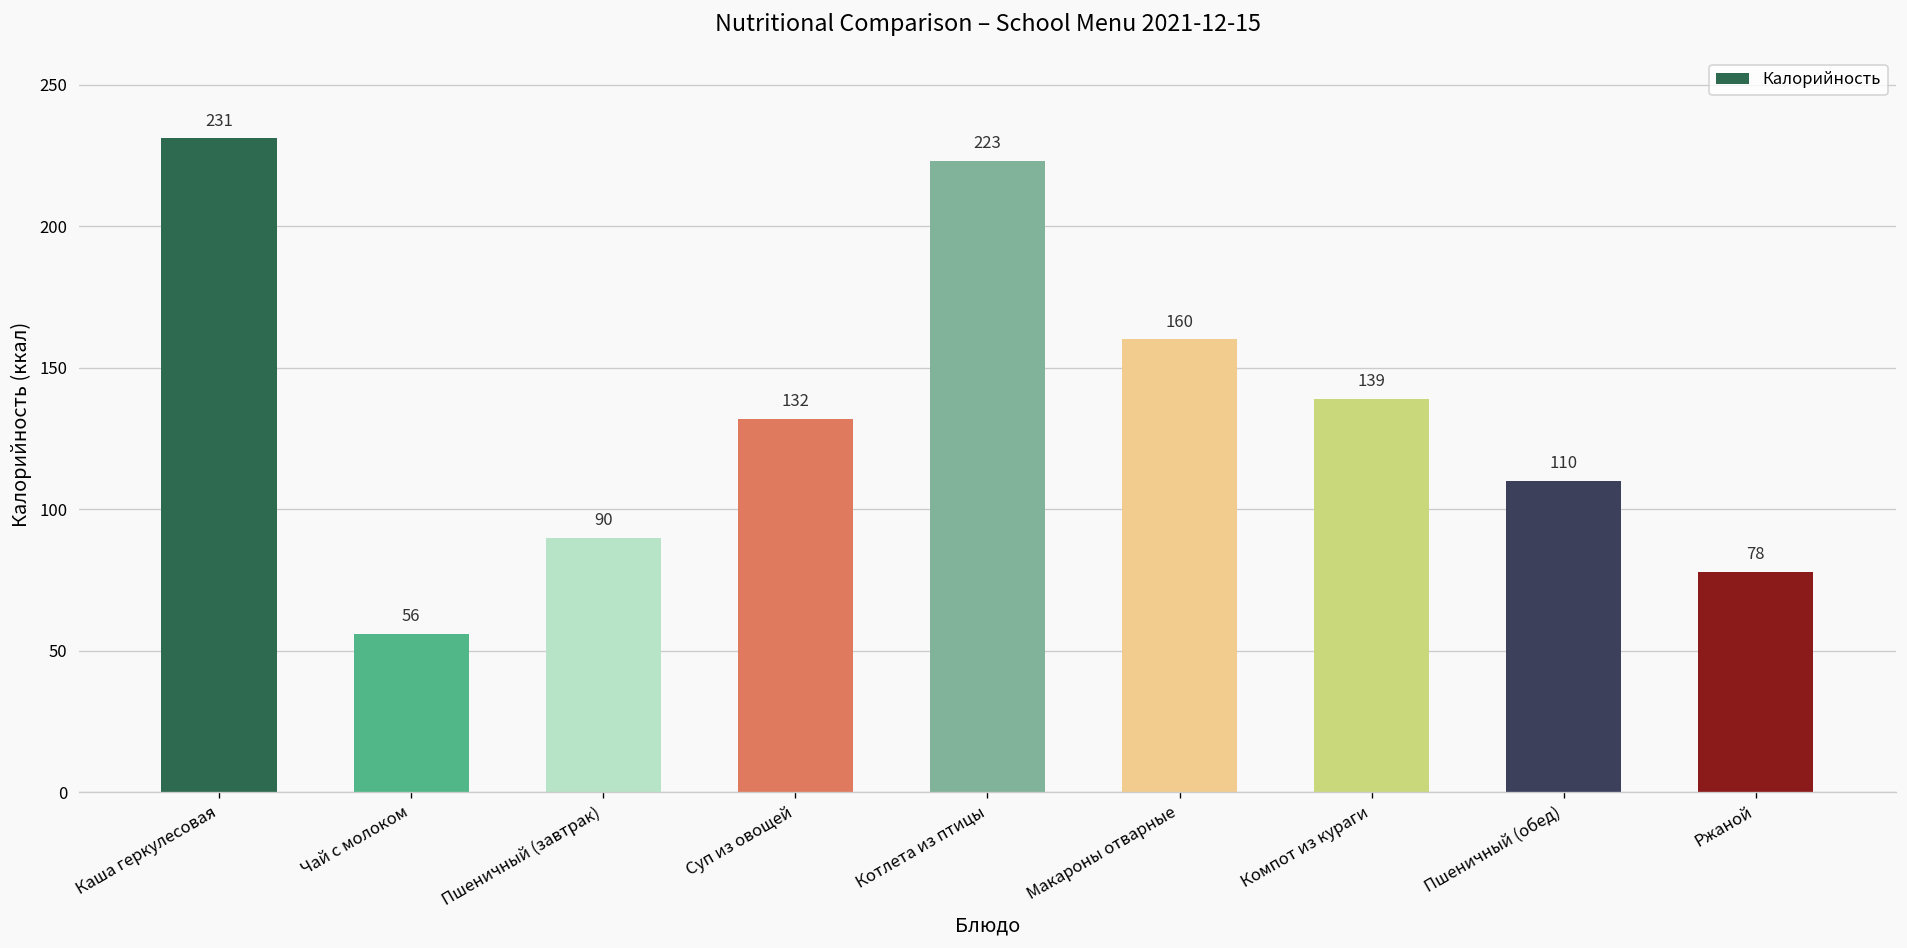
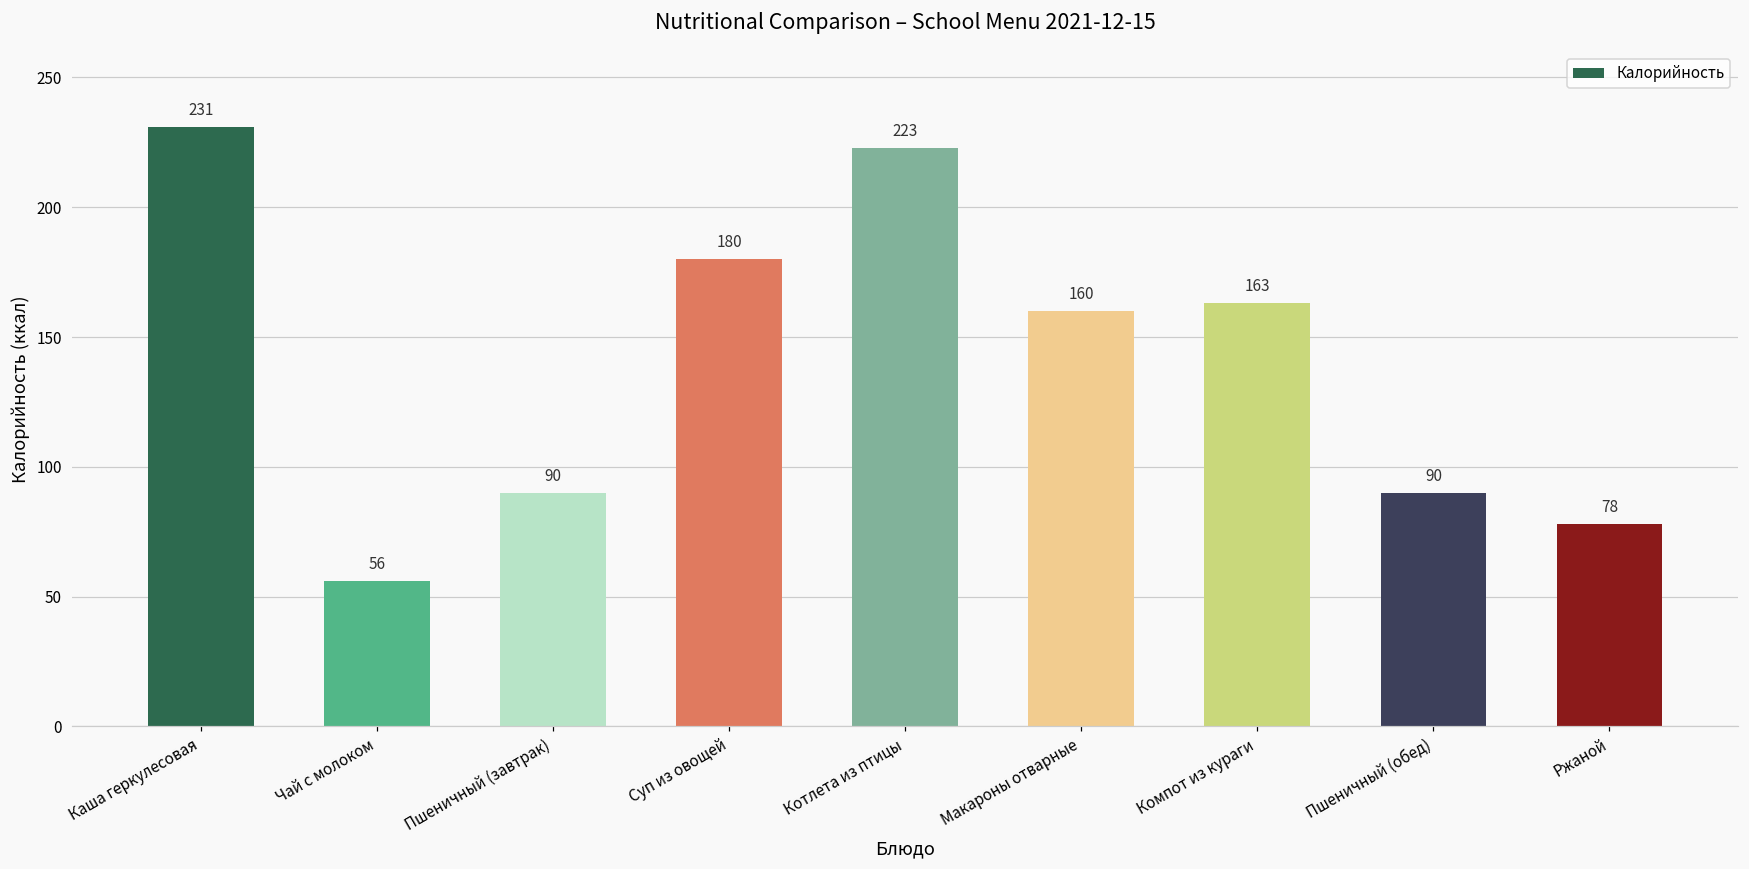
Суп из овощей: 132 -> 180
Компот из кураги: 139 -> 163
Пшеничный (обед): 110 -> 90
